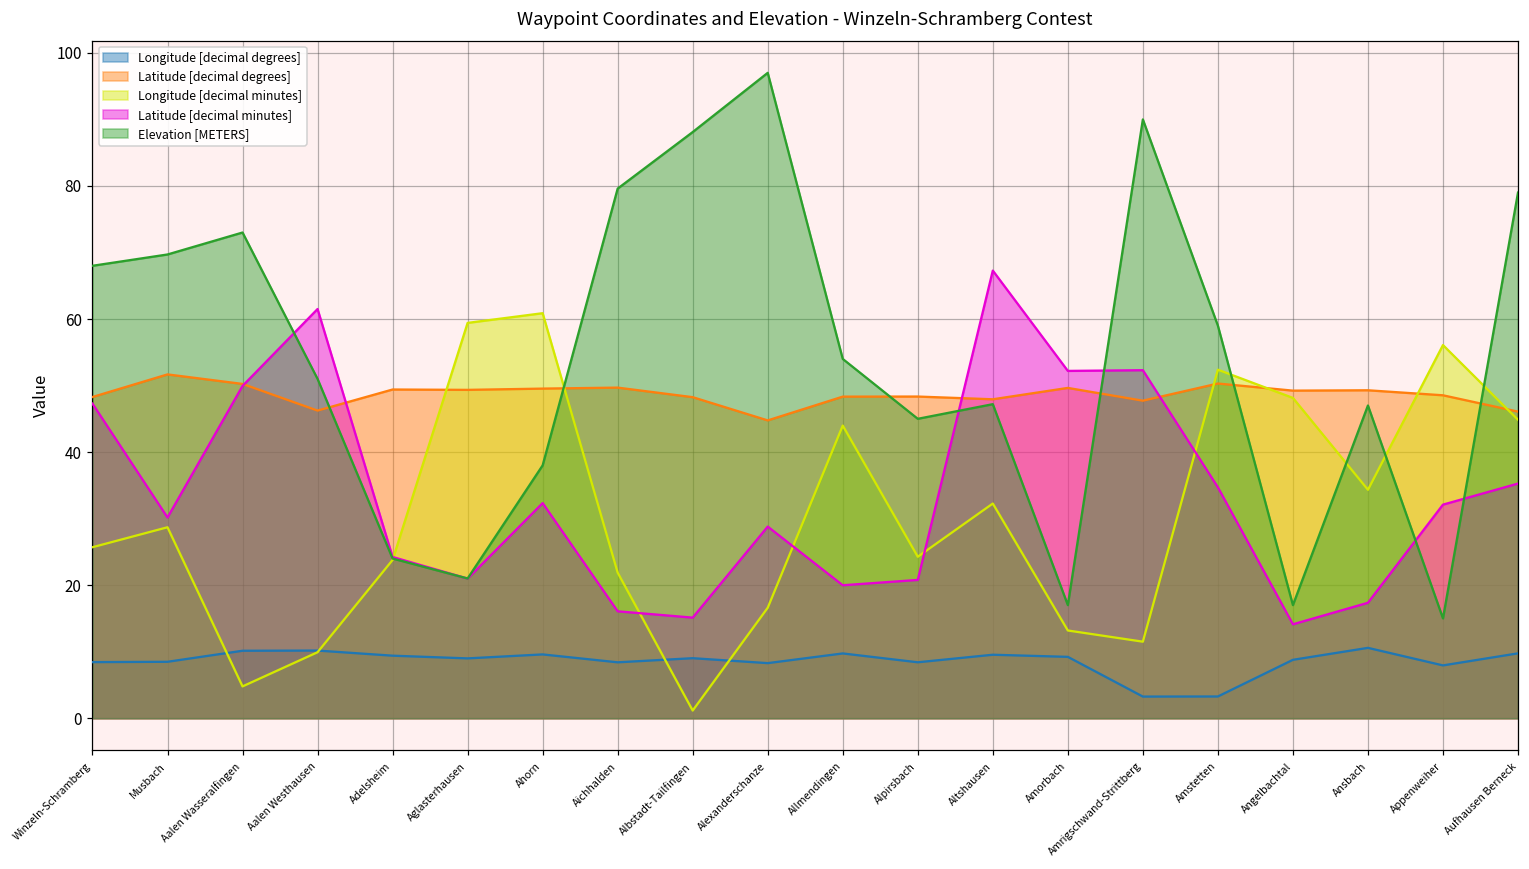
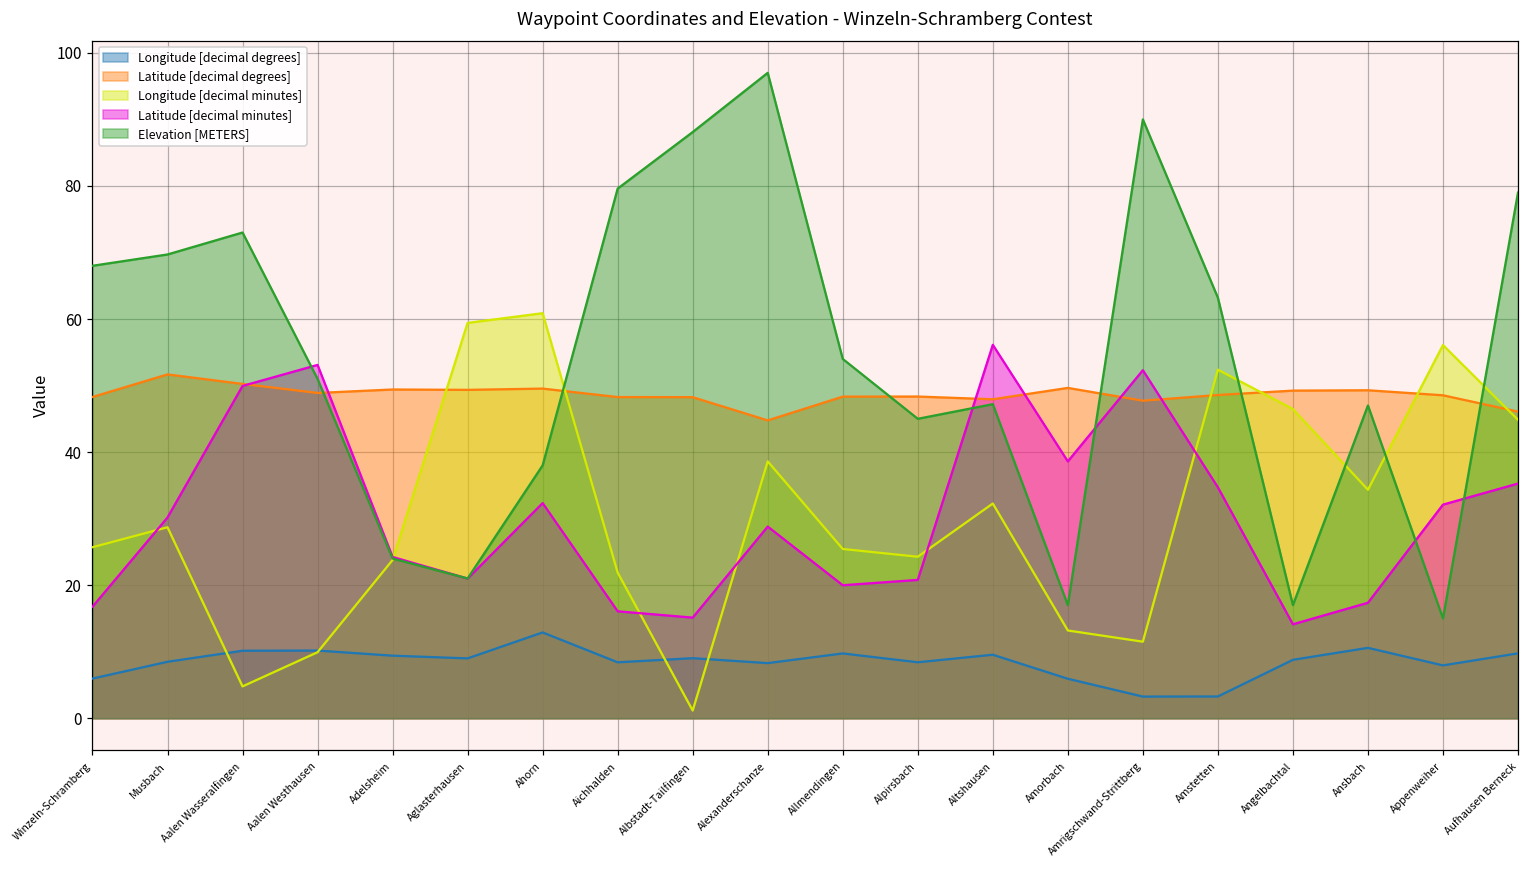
Longitude [decimal degrees], Winzeln-Schramberg: 8 -> 6
Latitude [decimal minutes], Winzeln-Schramberg: 47 -> 17
Latitude [decimal degrees], Aalen Westhausen: 46 -> 49
Latitude [decimal minutes], Aalen Westhausen: 62 -> 53
Longitude [decimal degrees], Ahorn: 10 -> 13
Latitude [decimal degrees], Aichhalden: 50 -> 48
Longitude [decimal minutes], Alexanderschanze: 17 -> 39
Longitude [decimal minutes], Allmendingen: 44 -> 25
Latitude [decimal minutes], Altshausen: 67 -> 56
Longitude [decimal degrees], Amorbach: 9 -> 6
Latitude [decimal minutes], Amorbach: 52 -> 39
Latitude [decimal degrees], Amstetten: 50 -> 49
Elevation [METERS], Amstetten: 59 -> 63
Longitude [decimal minutes], Angelbachtal: 48 -> 46
